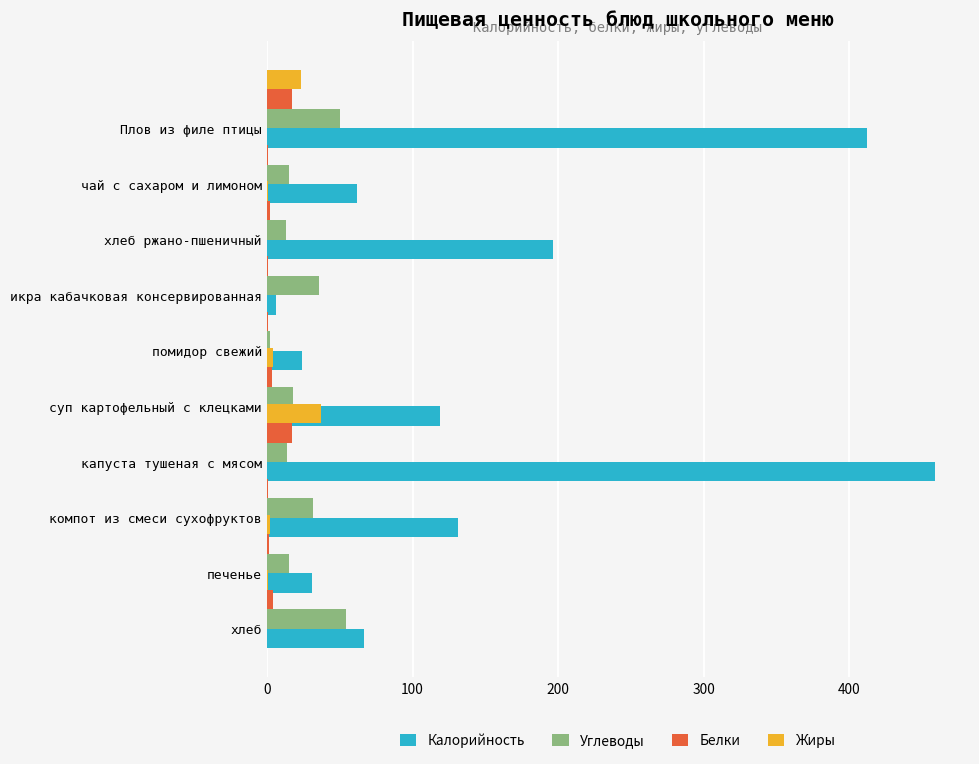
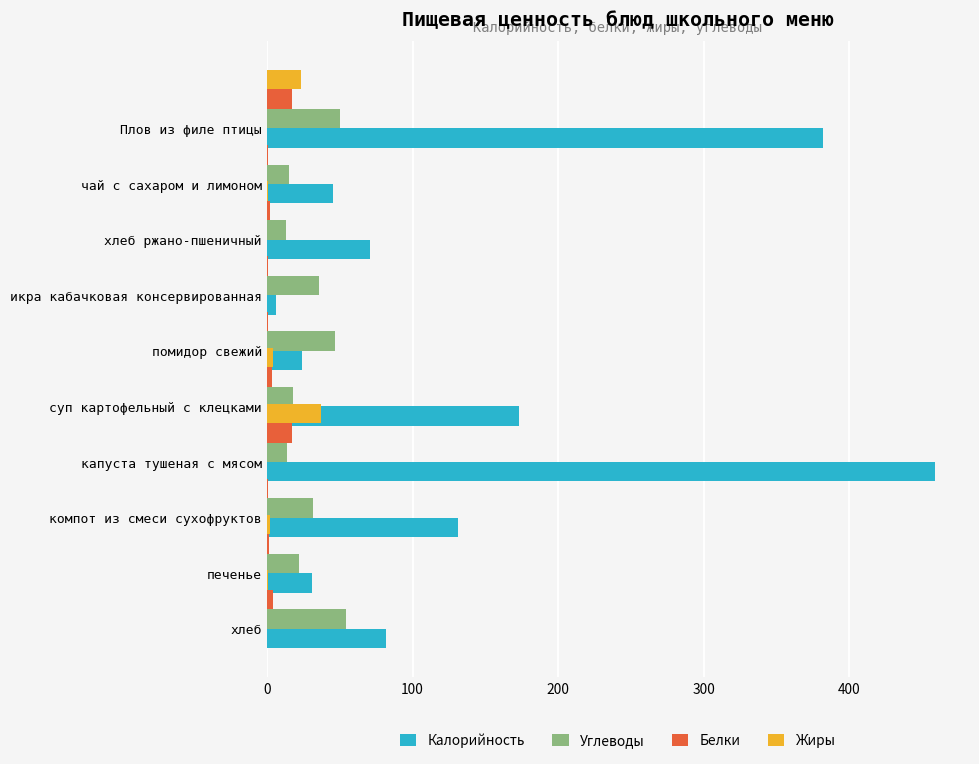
Калорийность, Плов из филе птицы: 412 -> 382
Калорийность, чай с сахаром и лимоном: 62 -> 45
Калорийность, хлеб ржано-пшеничный: 196 -> 71
Углеводы, помидор свежий: 2 -> 47
Калорийность, суп картофельный с клецками: 119 -> 173
Углеводы, печенье: 15 -> 22
Калорийность, хлеб: 67 -> 82
